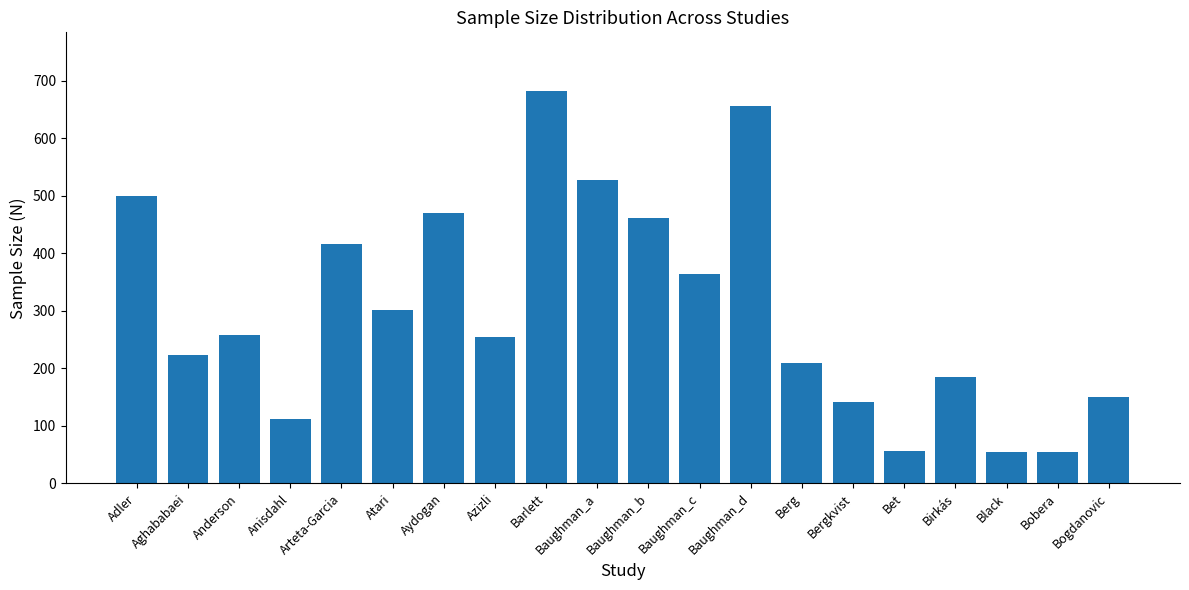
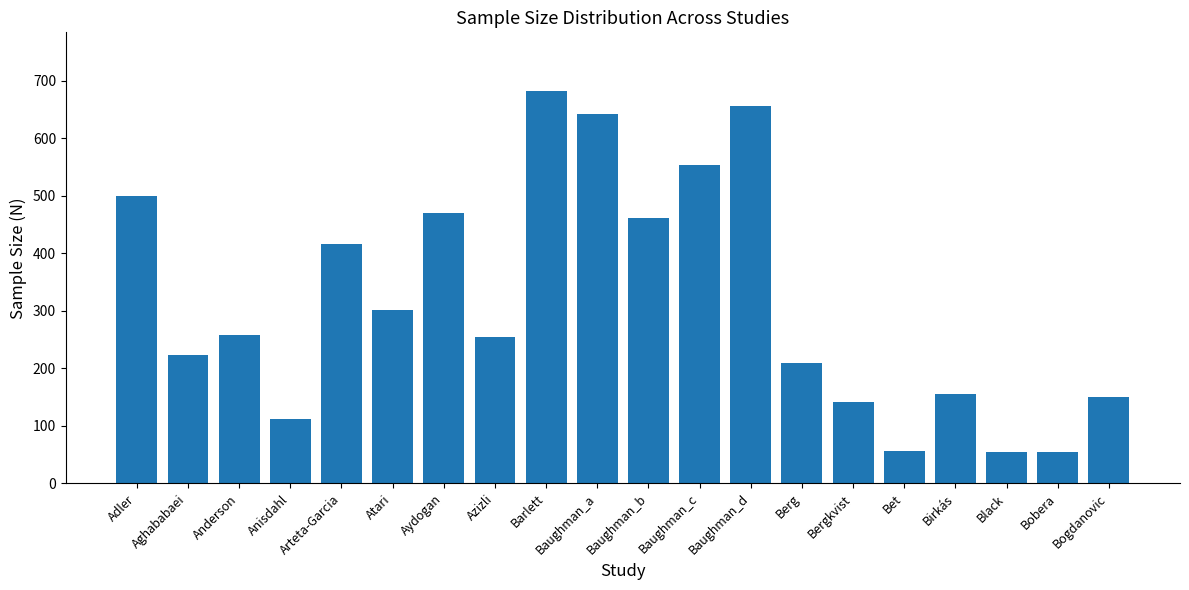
Baughman_a: 530 -> 640
Baughman_c: 360 -> 550
Birkás: 190 -> 160
